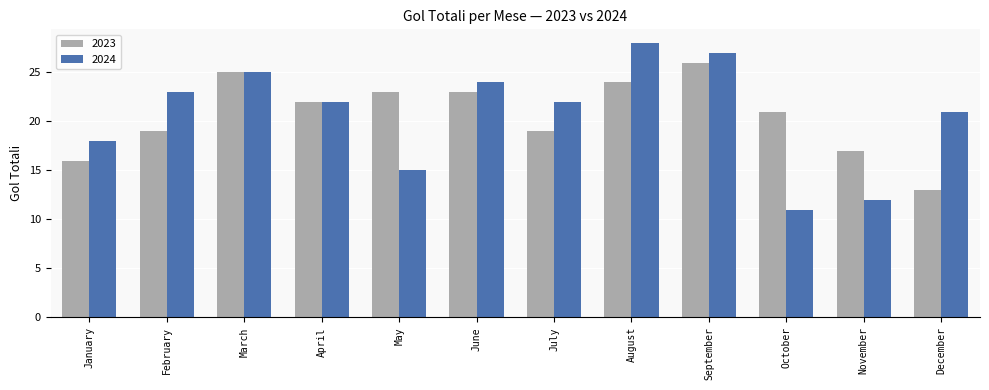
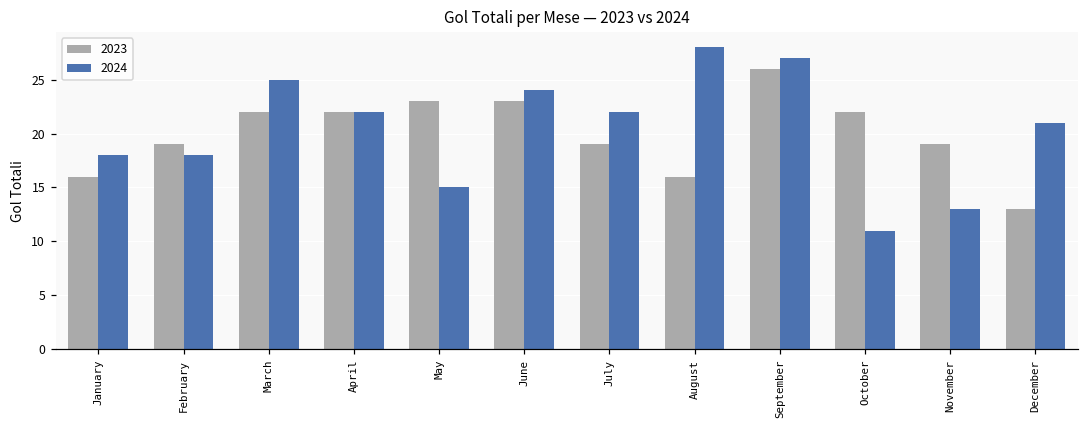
2024, February: 23 -> 18
2023, March: 25 -> 22
2023, August: 24 -> 16
2023, October: 21 -> 22
2023, November: 17 -> 19
2024, November: 12 -> 13
